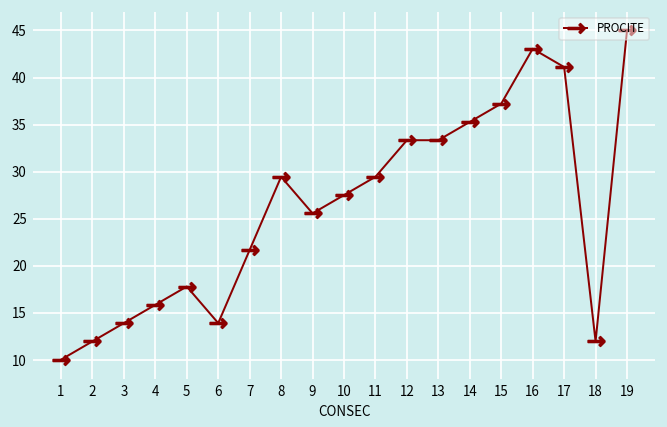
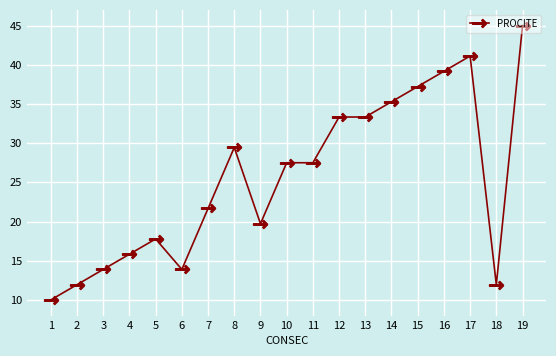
9: 26 -> 20
11: 29 -> 28
16: 43 -> 39
